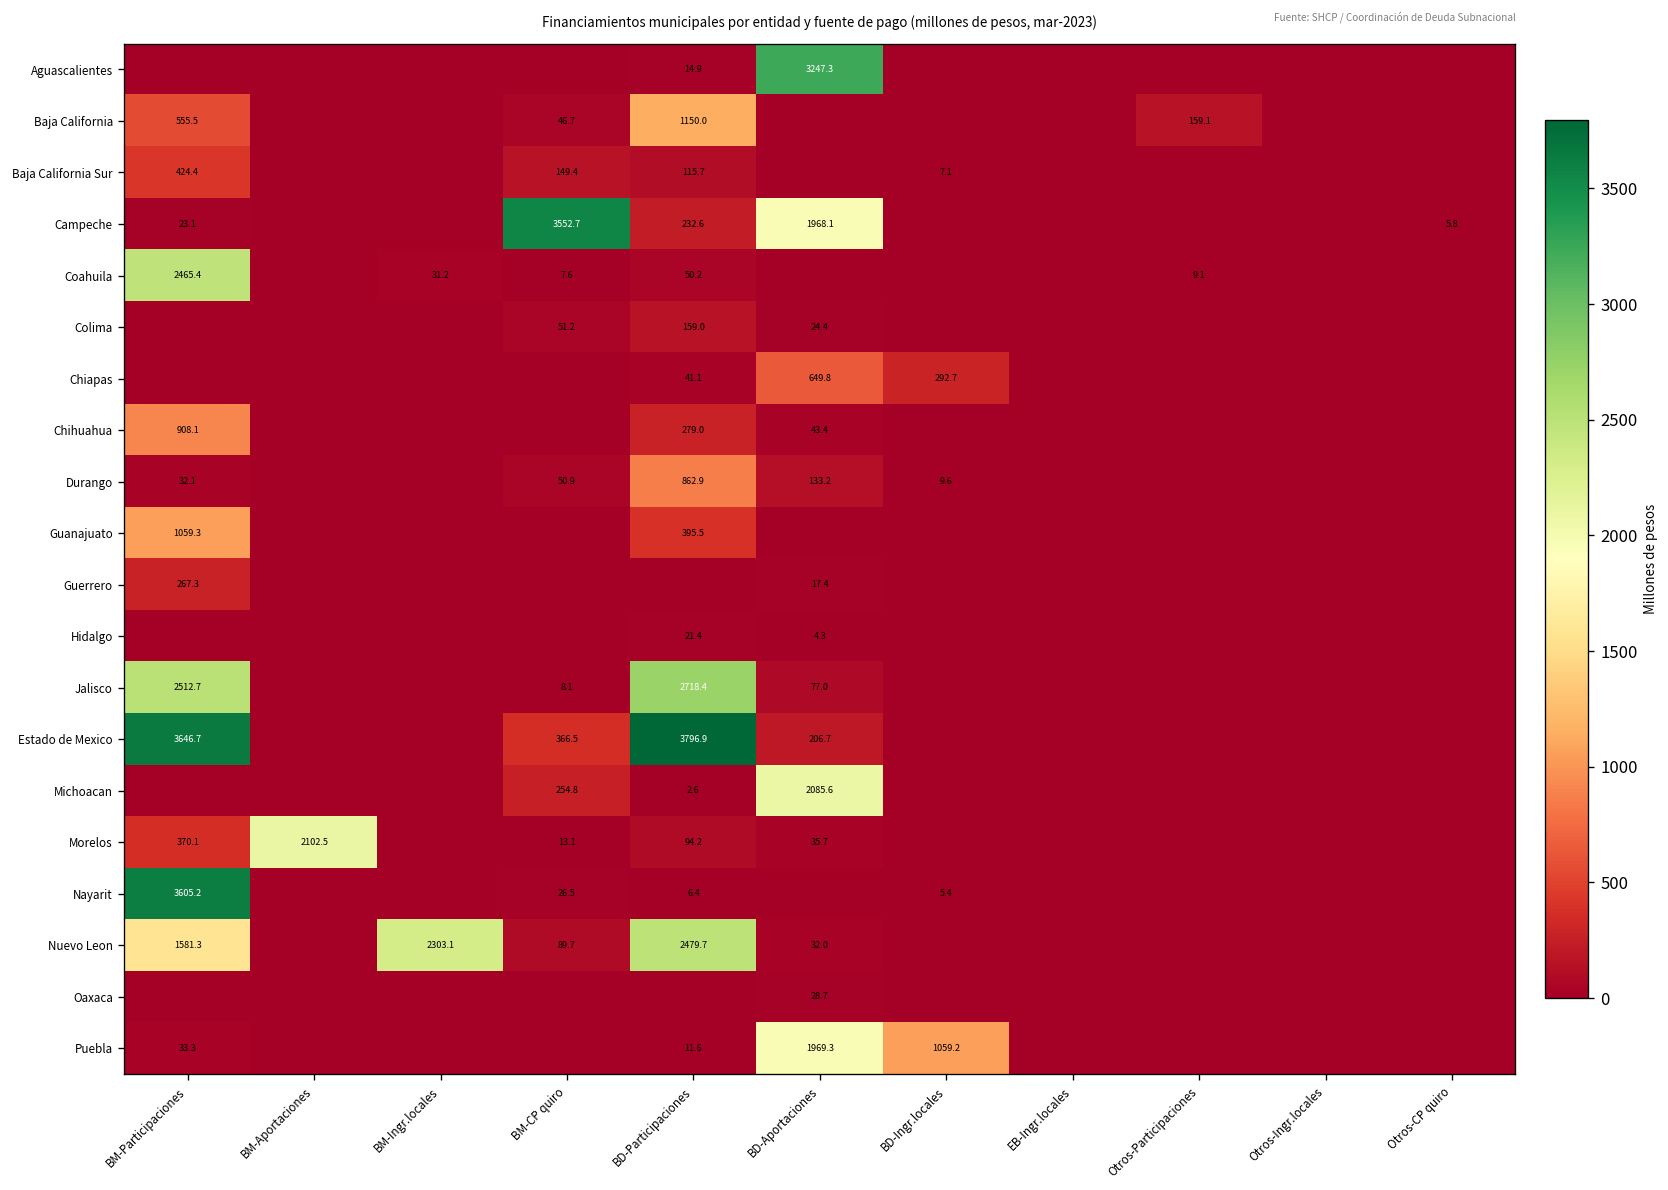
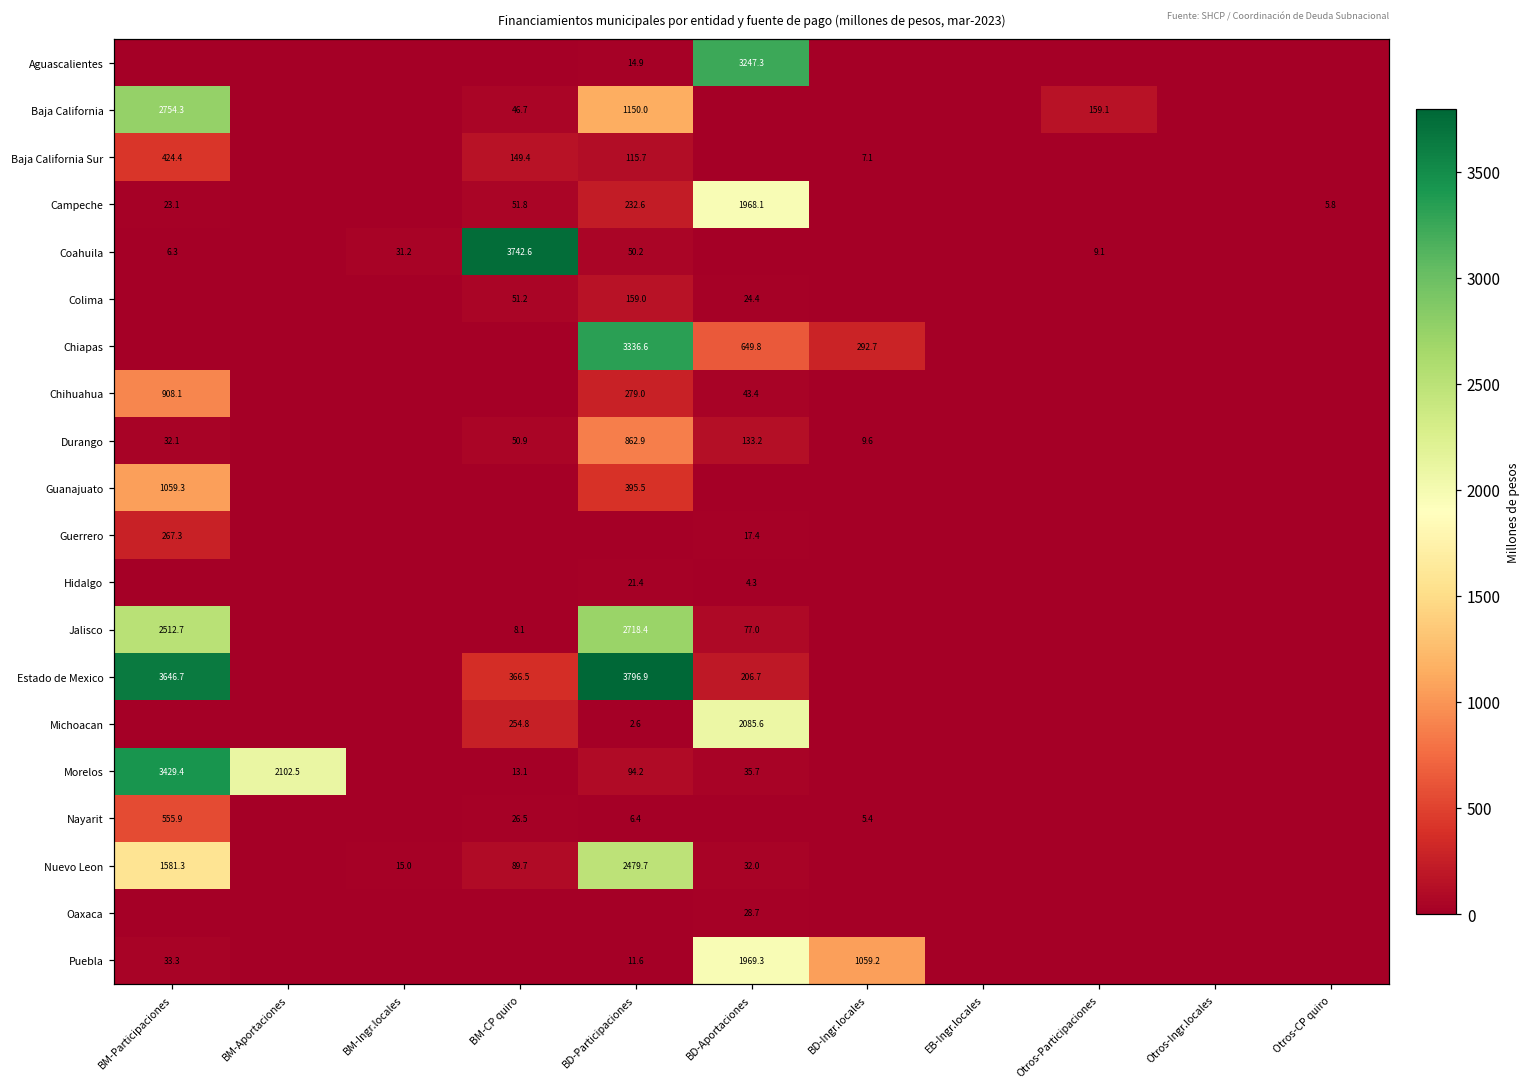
Baja California, BM-Participaciones: 555.5 -> 2754.3
Campeche, BM-CP quiro: 3552.7 -> 51.8
Coahuila, BM-Participaciones: 2465.4 -> 6.3
Coahuila, BM-CP quiro: 7.6 -> 3742.6
Chiapas, BD-Participaciones: 41.1 -> 3336.6
Morelos, BM-Participaciones: 370.1 -> 3429.4
Nayarit, BM-Participaciones: 3605.2 -> 555.9
Nuevo Leon, BM-Ingr.locales: 2303.1 -> 15.0
